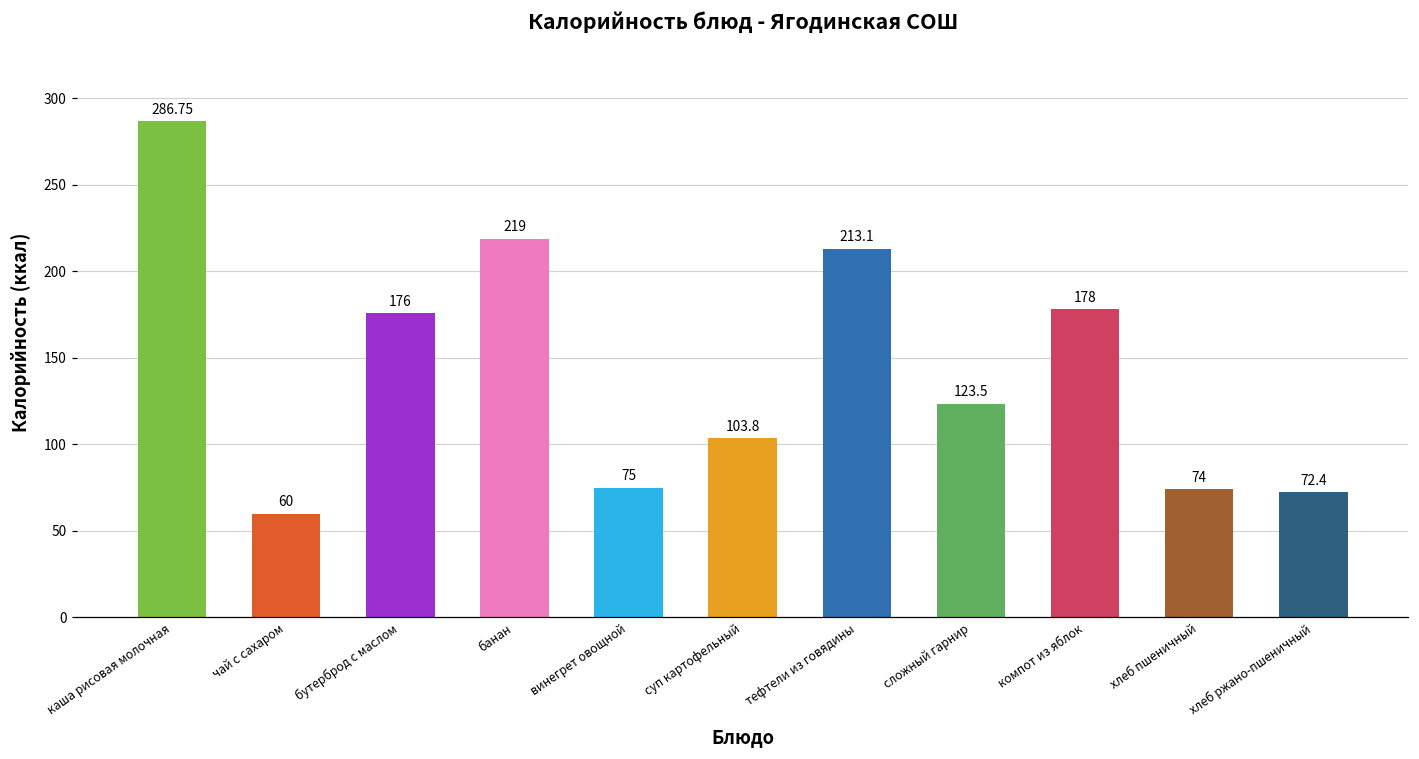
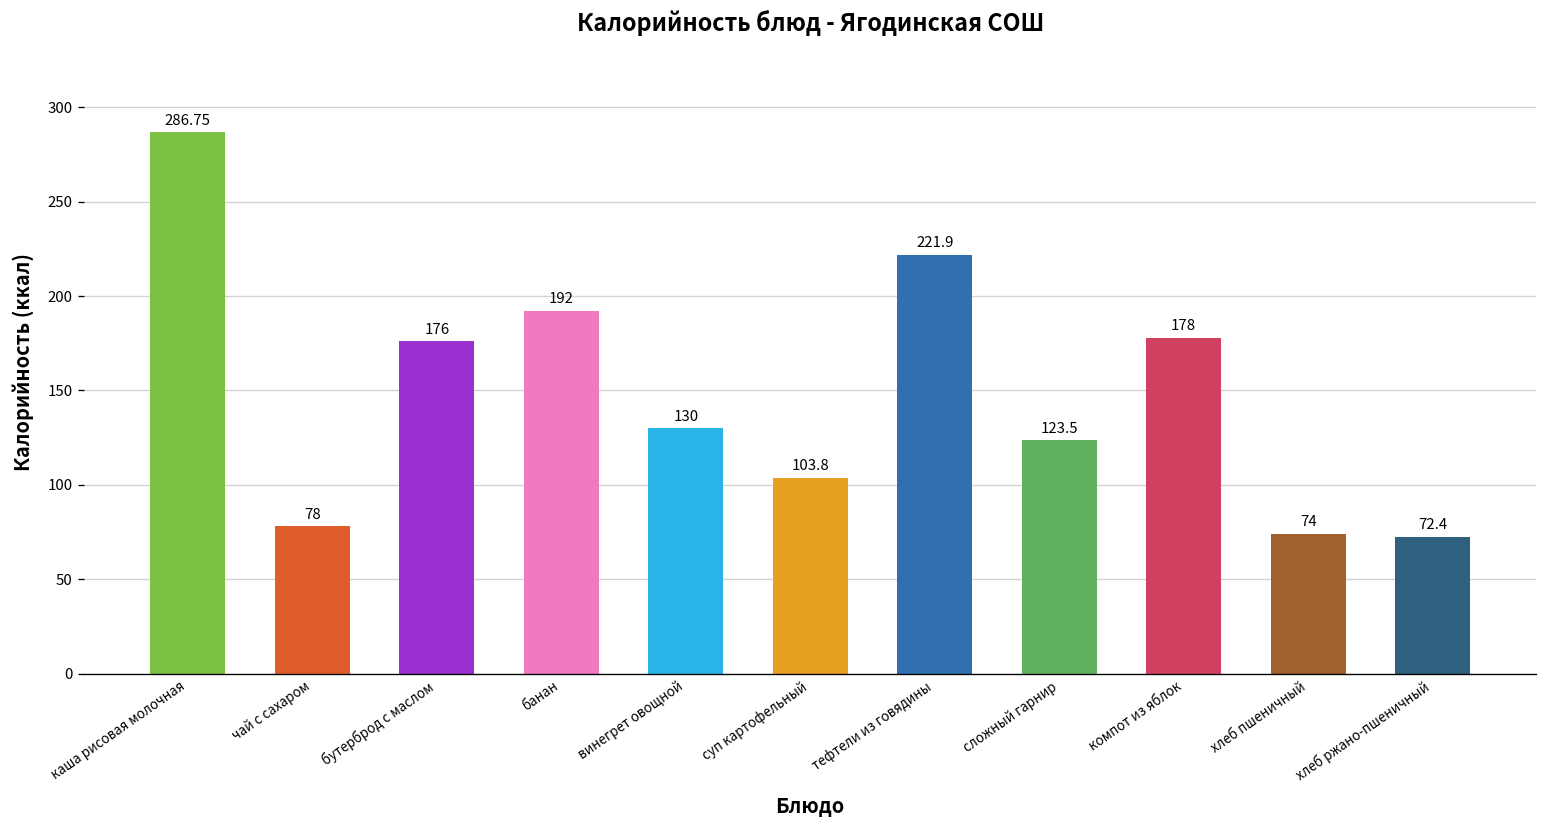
чай с сахаром: 60 -> 78
банан: 219 -> 192
винегрет овощной: 75 -> 130
тефтели из говядины: 213.1 -> 221.9
